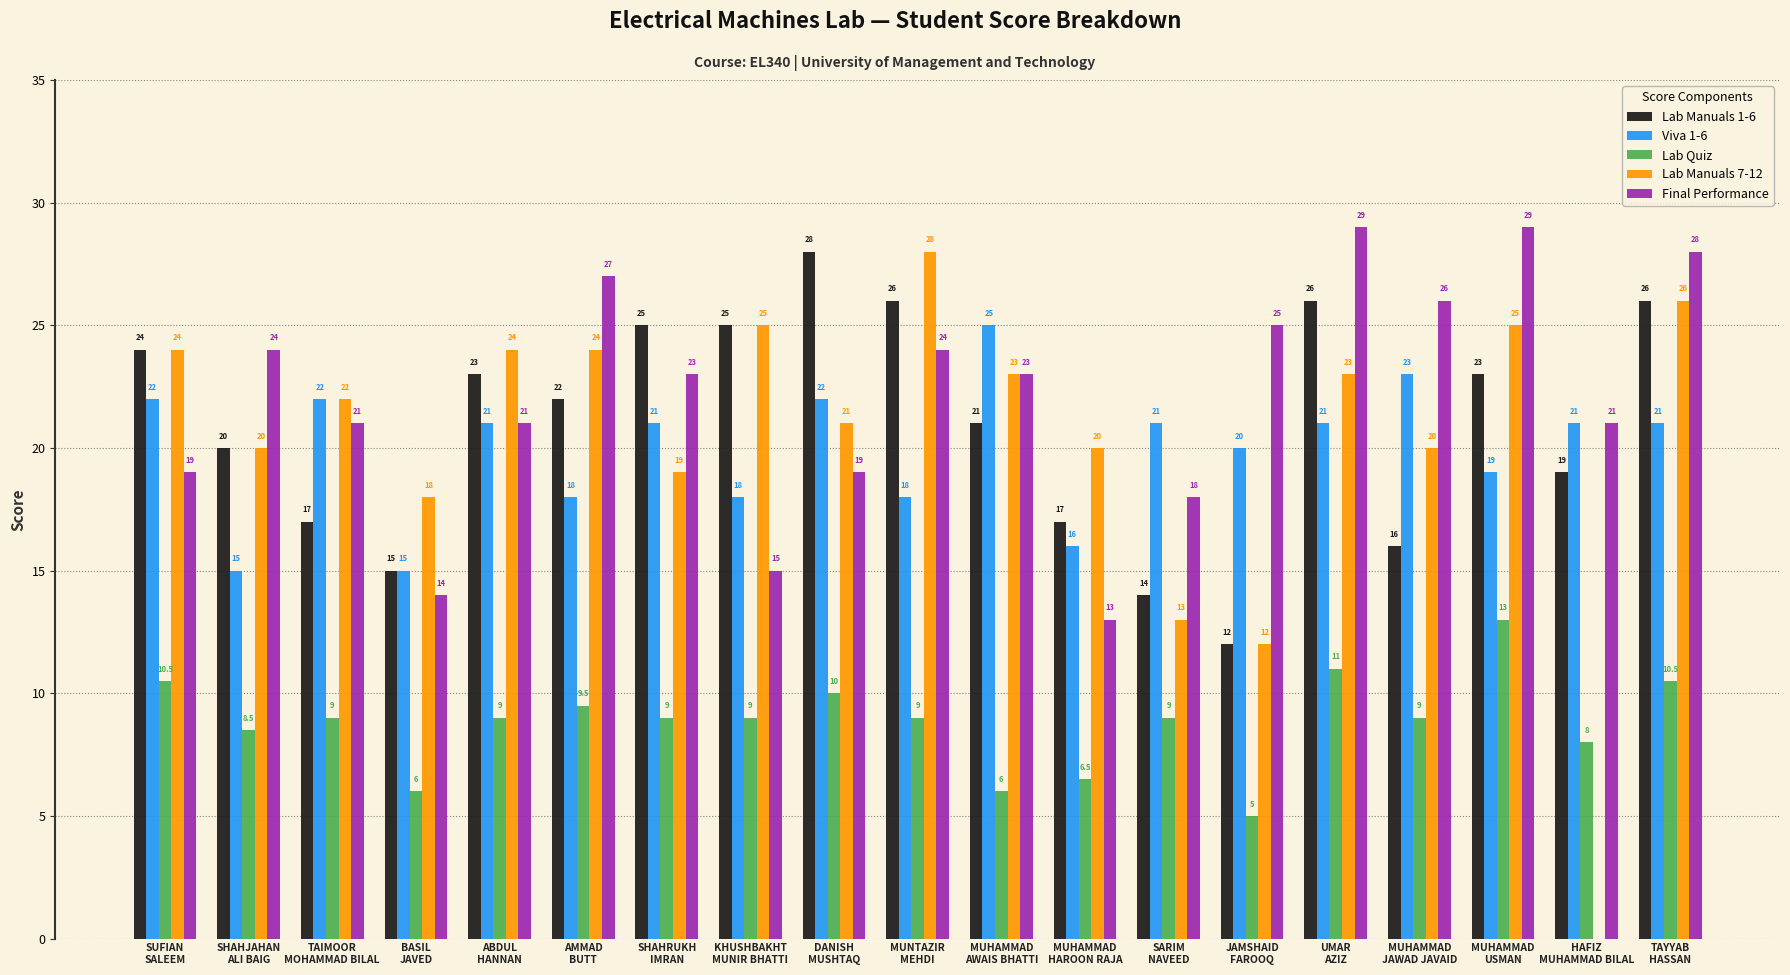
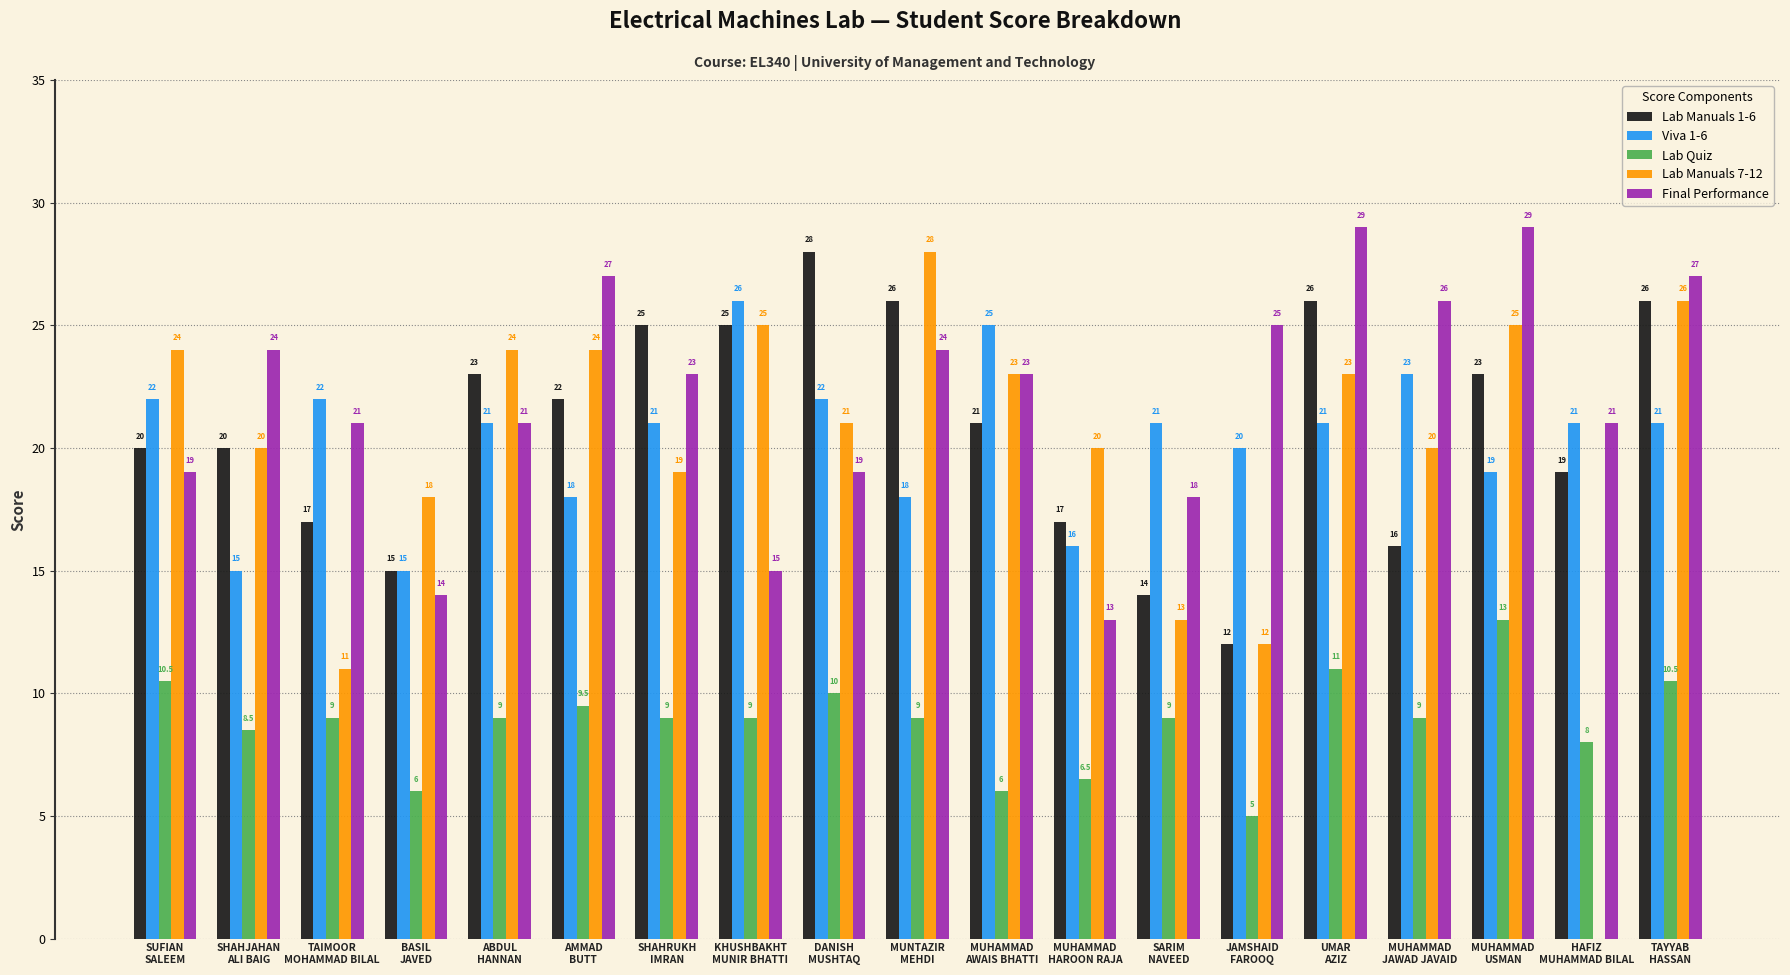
Lab Manuals 1-6, SUFIAN SALEEM: 24 -> 20
Lab Manuals 7-12, TAIMOOR MOHAMMAD BILAL: 22 -> 11
Viva 1-6, KHUSHBAKHT MUNIR BHATTI: 18 -> 26
Final Performance, TAYYAB HASSAN: 28 -> 27
